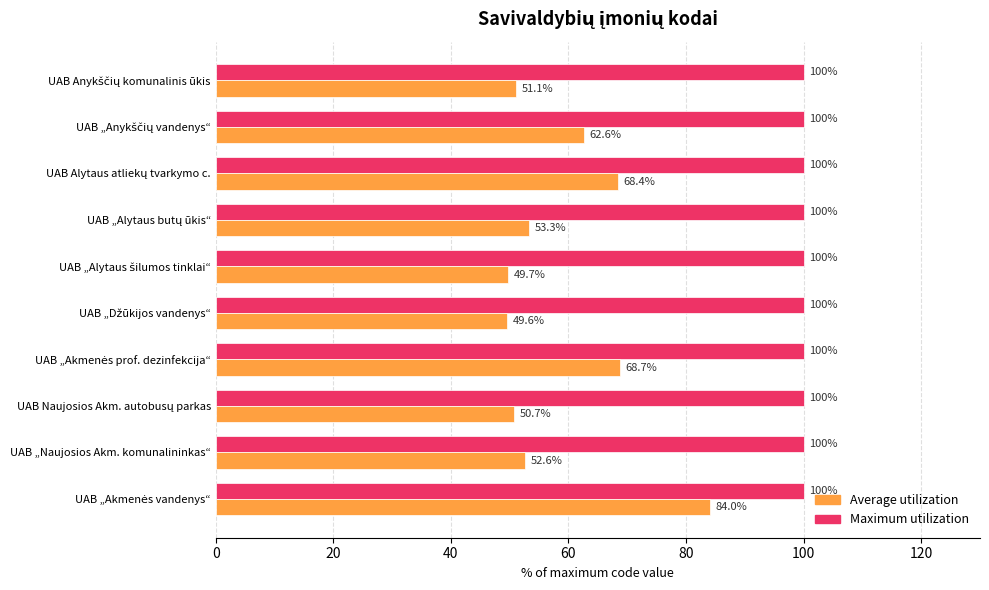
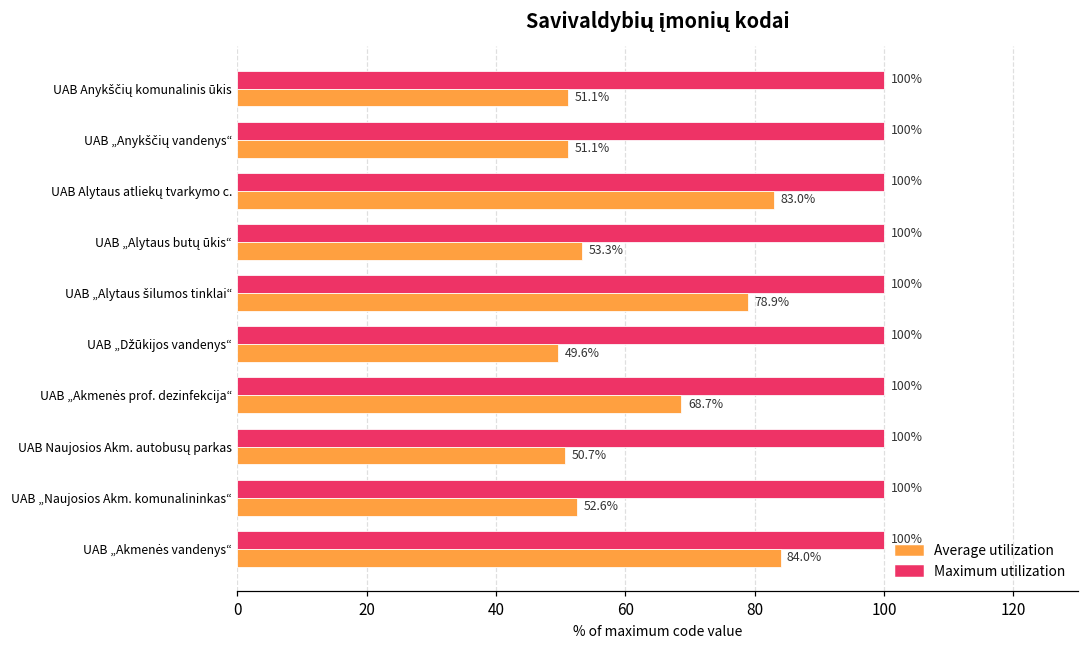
Average utilization, UAB „Anykščių vandenys“: 62.6% -> 51.1%
Average utilization, UAB Alytaus atliekų tvarkymo c.: 68.4% -> 83.0%
Average utilization, UAB „Alytaus šilumos tinklai“: 49.7% -> 78.9%
